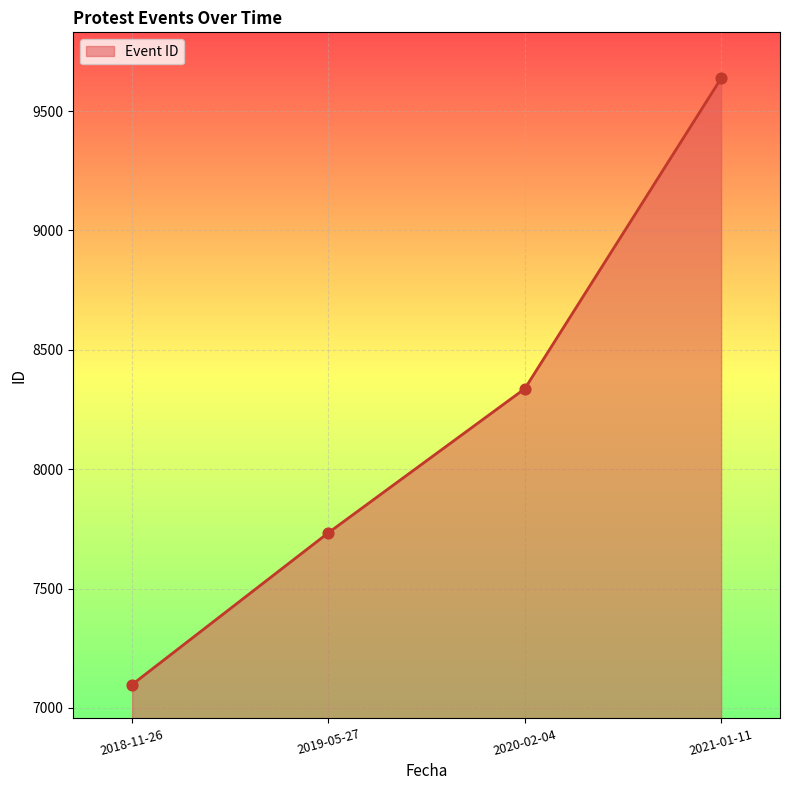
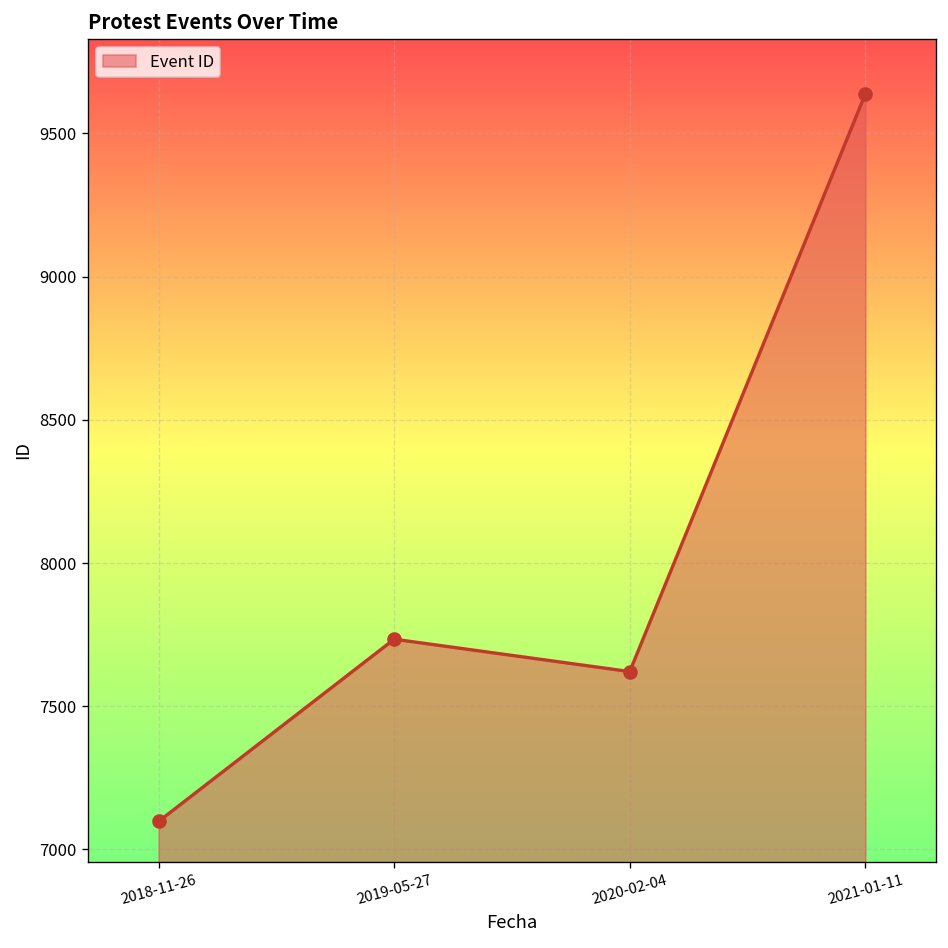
2020-02-04: 8340 -> 7620
